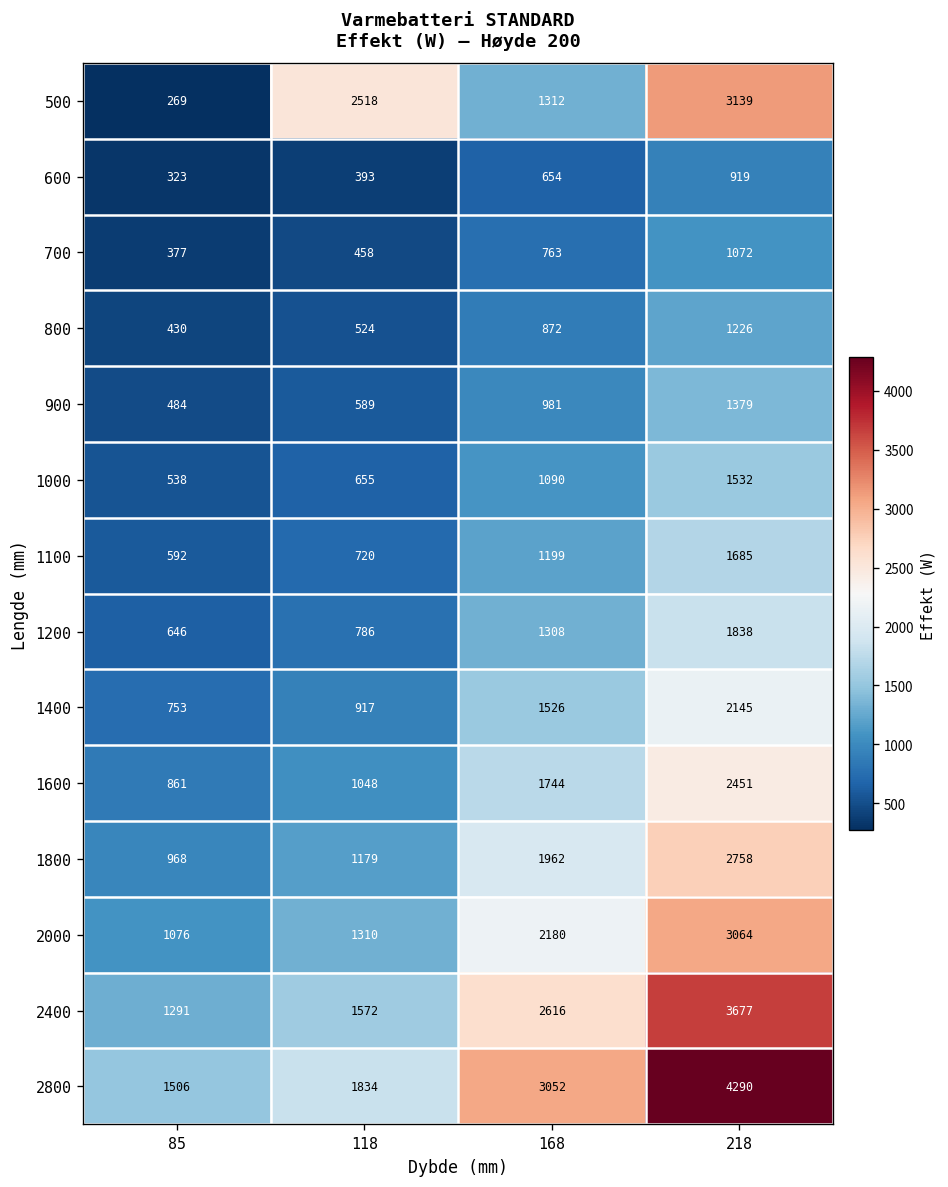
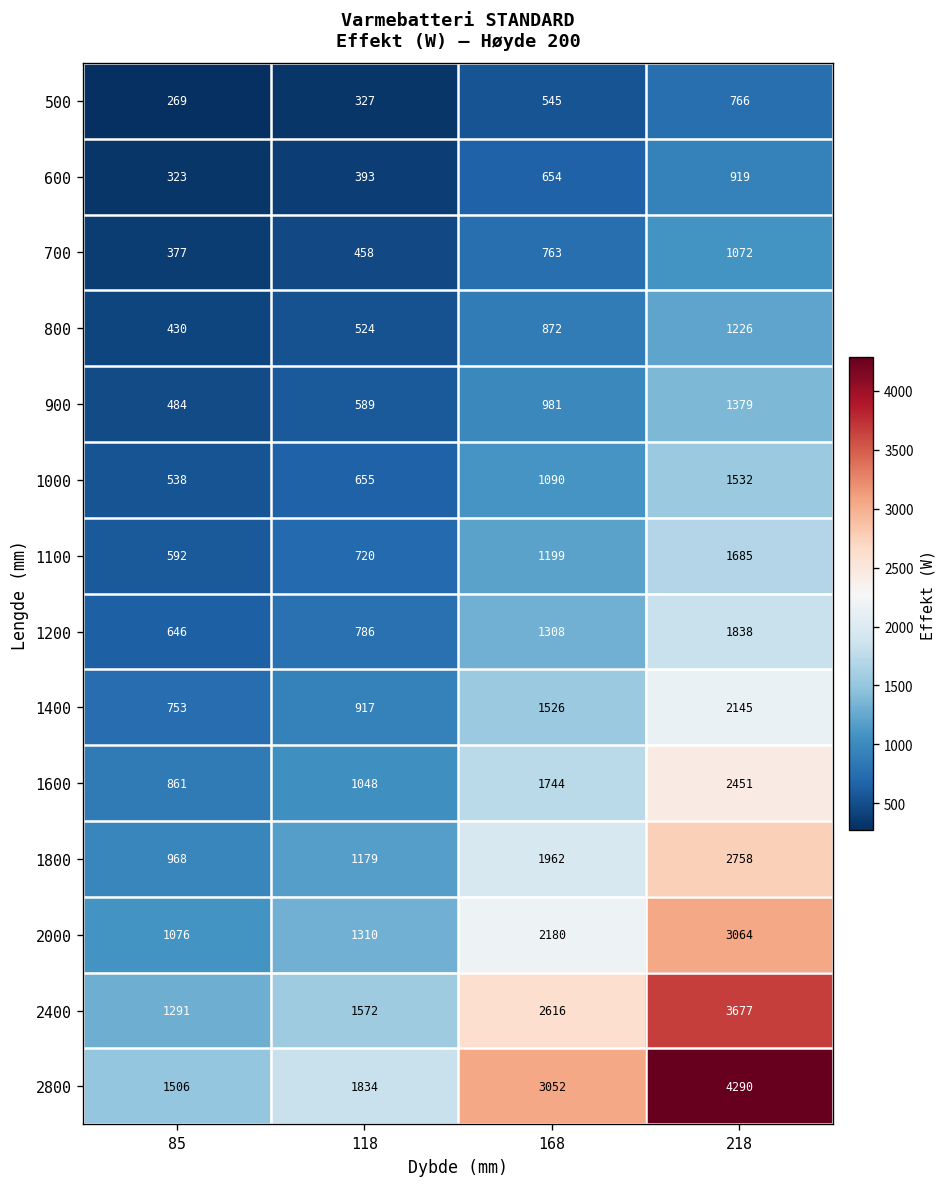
500, 118: 2518 -> 327
500, 168: 1312 -> 545
500, 218: 3139 -> 766
